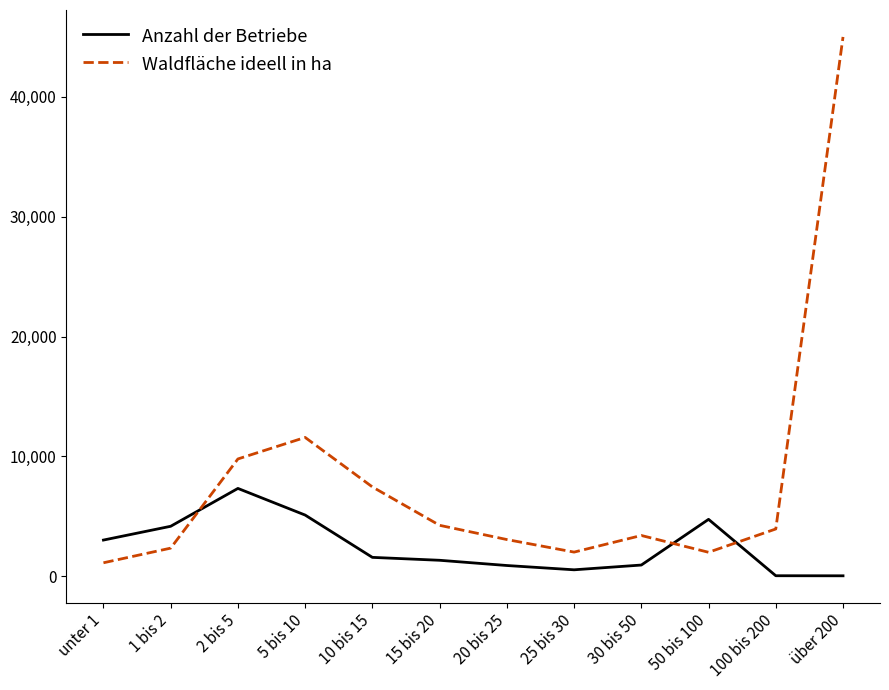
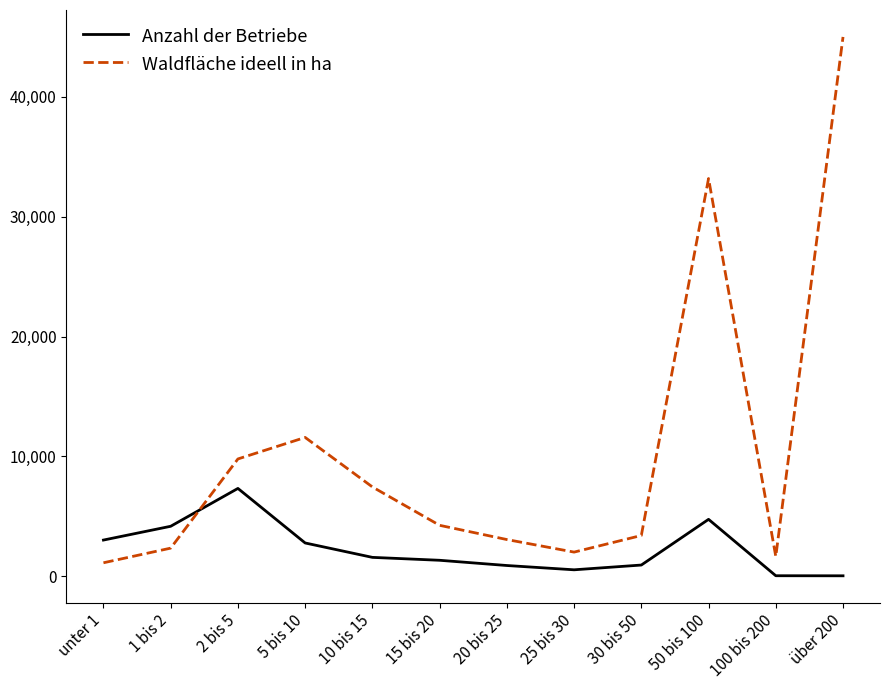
Anzahl der Betriebe, 5 bis 10: 5,100 -> 2,800
Waldfläche ideell in ha, 50 bis 100: 2,000 -> 33,200
Waldfläche ideell in ha, 100 bis 200: 4,000 -> 1,700
